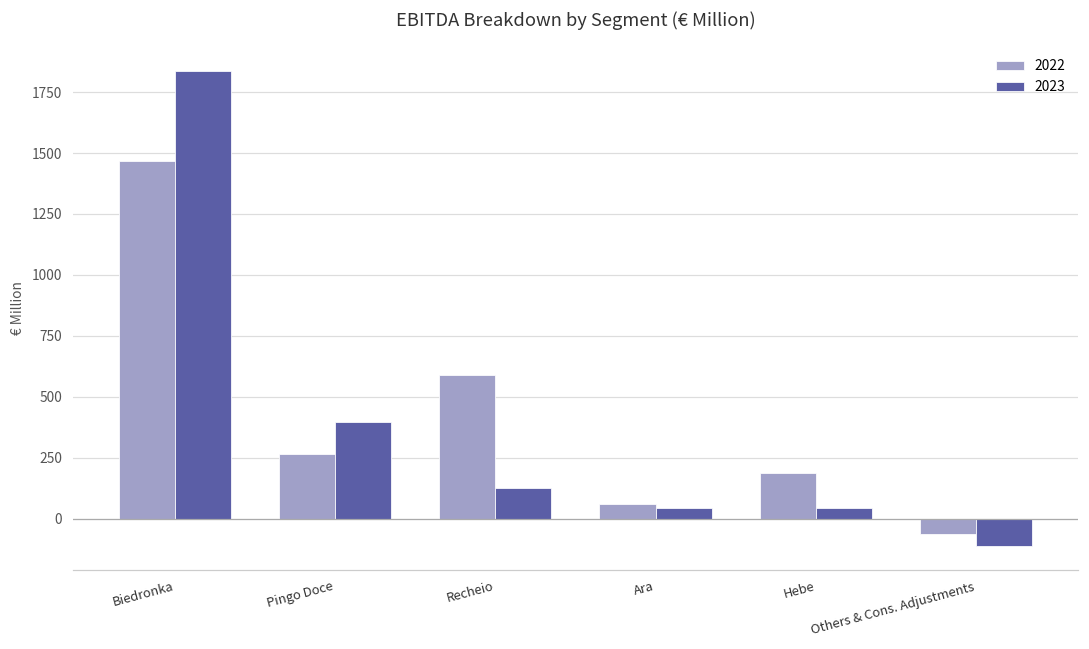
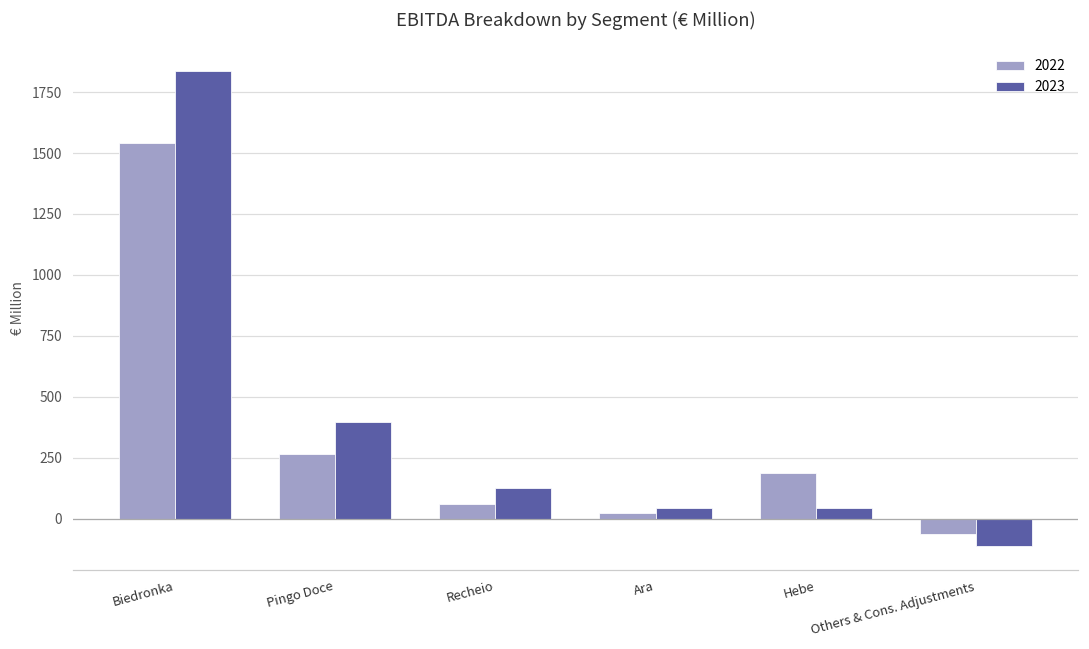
2022, Biedronka: 1470 -> 1540
2022, Recheio: 590 -> 60
2022, Ara: 60 -> 20
